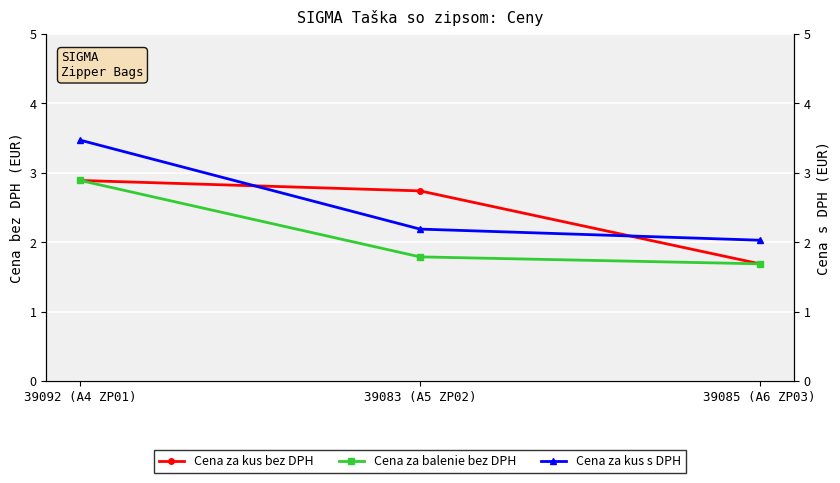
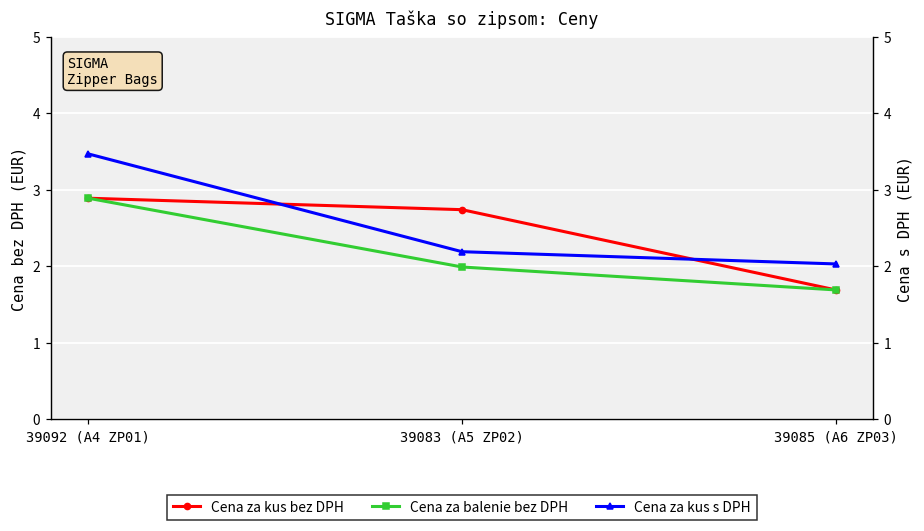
Cena za balenie bez DPH, 39083 (A5 ZP02): 1.8 -> 2.0
